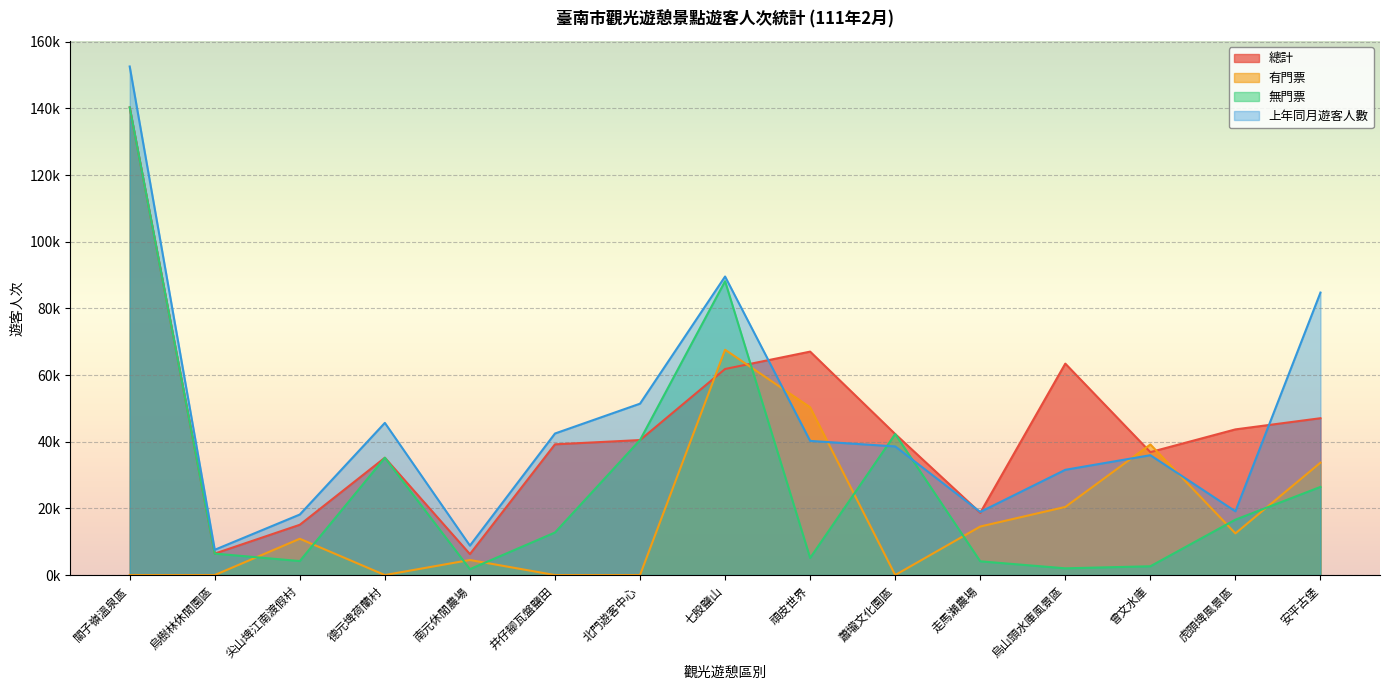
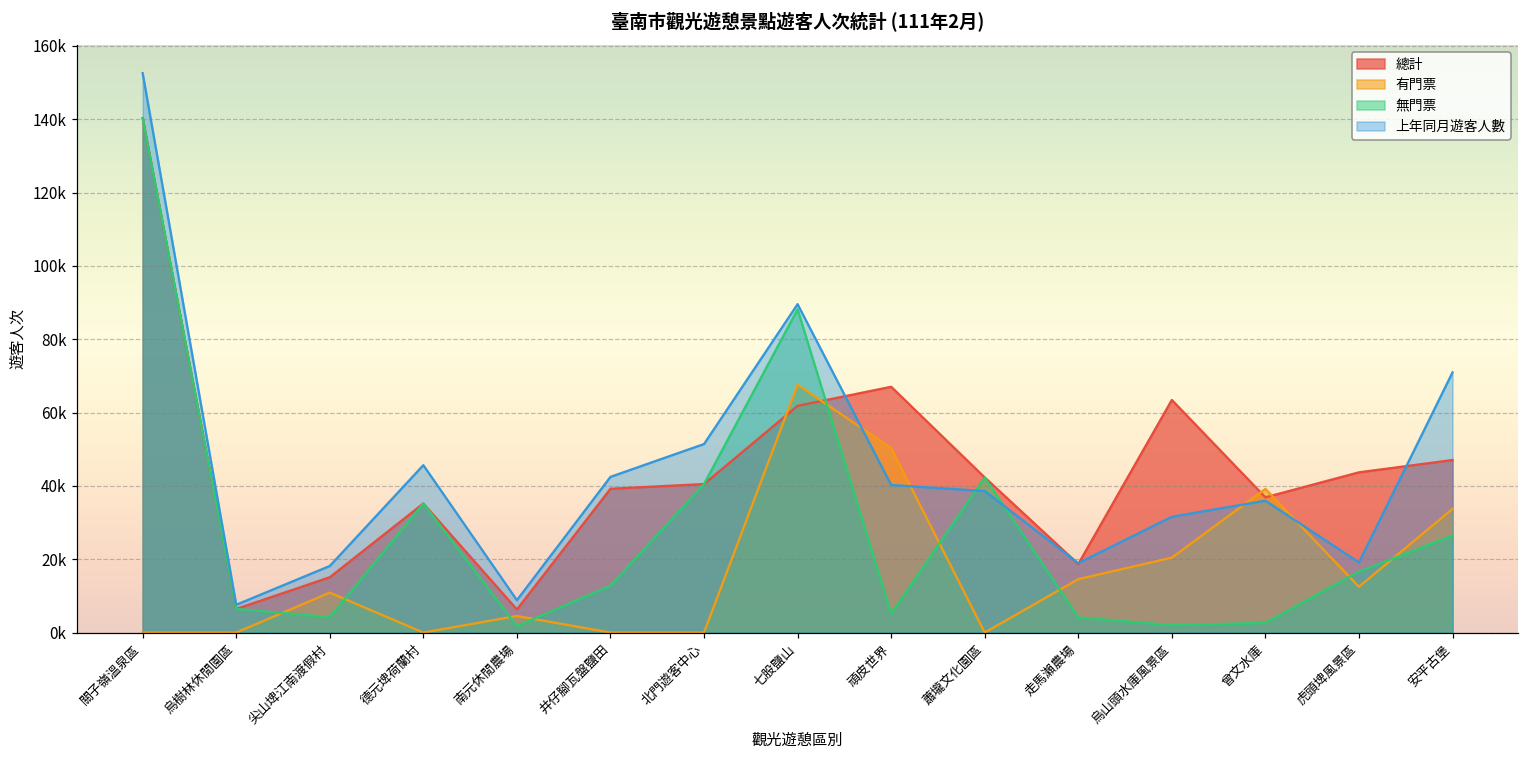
上年同月遊客人數, 安平古堡: 85000 -> 71000
